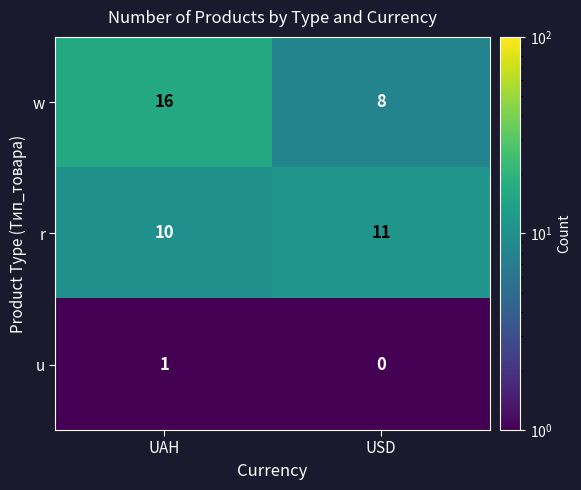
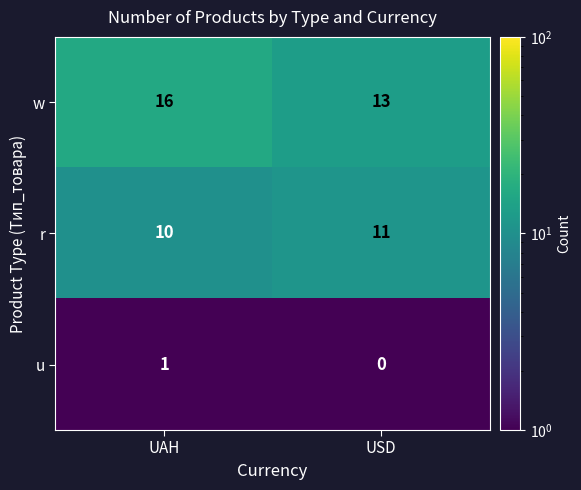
w, USD: 8 -> 13
